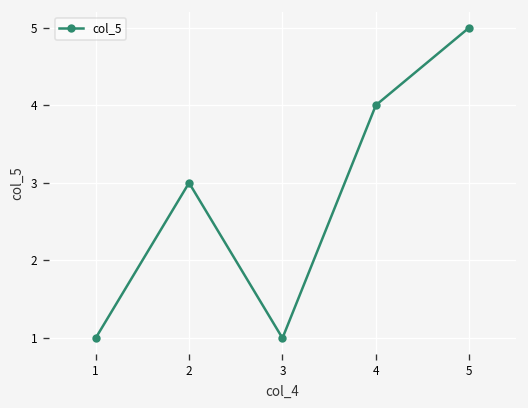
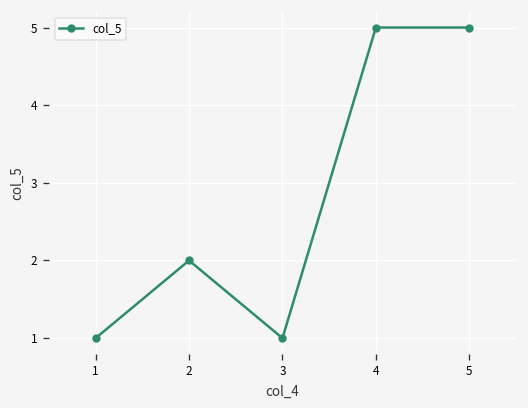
2: 3 -> 2
4: 4 -> 5
